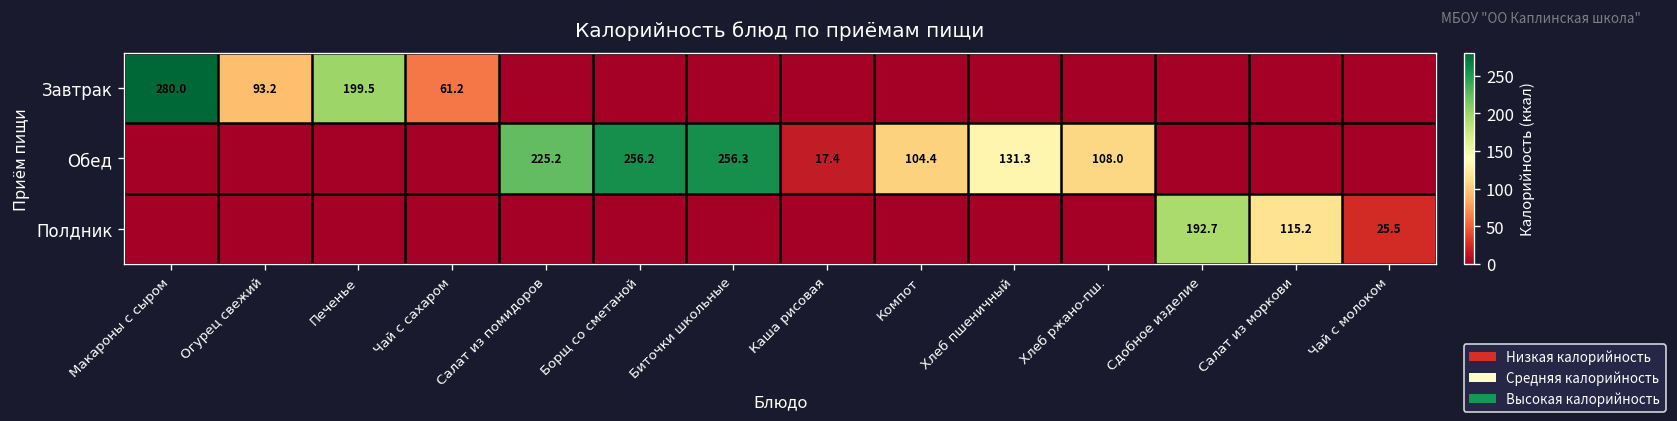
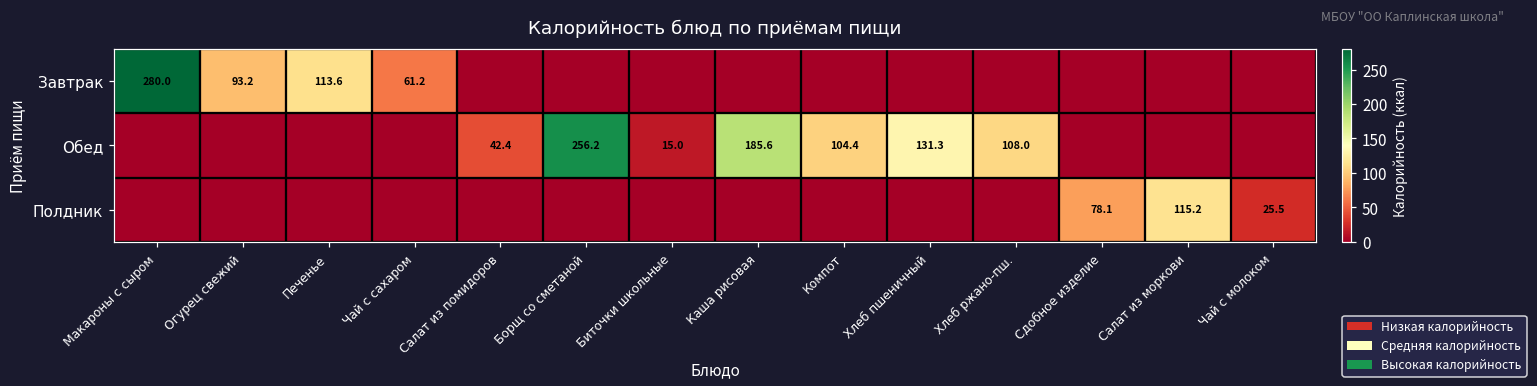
Завтрак, Печенье: 199.5 -> 113.6
Обед, Салат из помидоров: 225.2 -> 42.4
Обед, Биточки школьные: 256.3 -> 15.0
Обед, Каша рисовая: 17.4 -> 185.6
Полдник, Сдобное изделие: 192.7 -> 78.1
